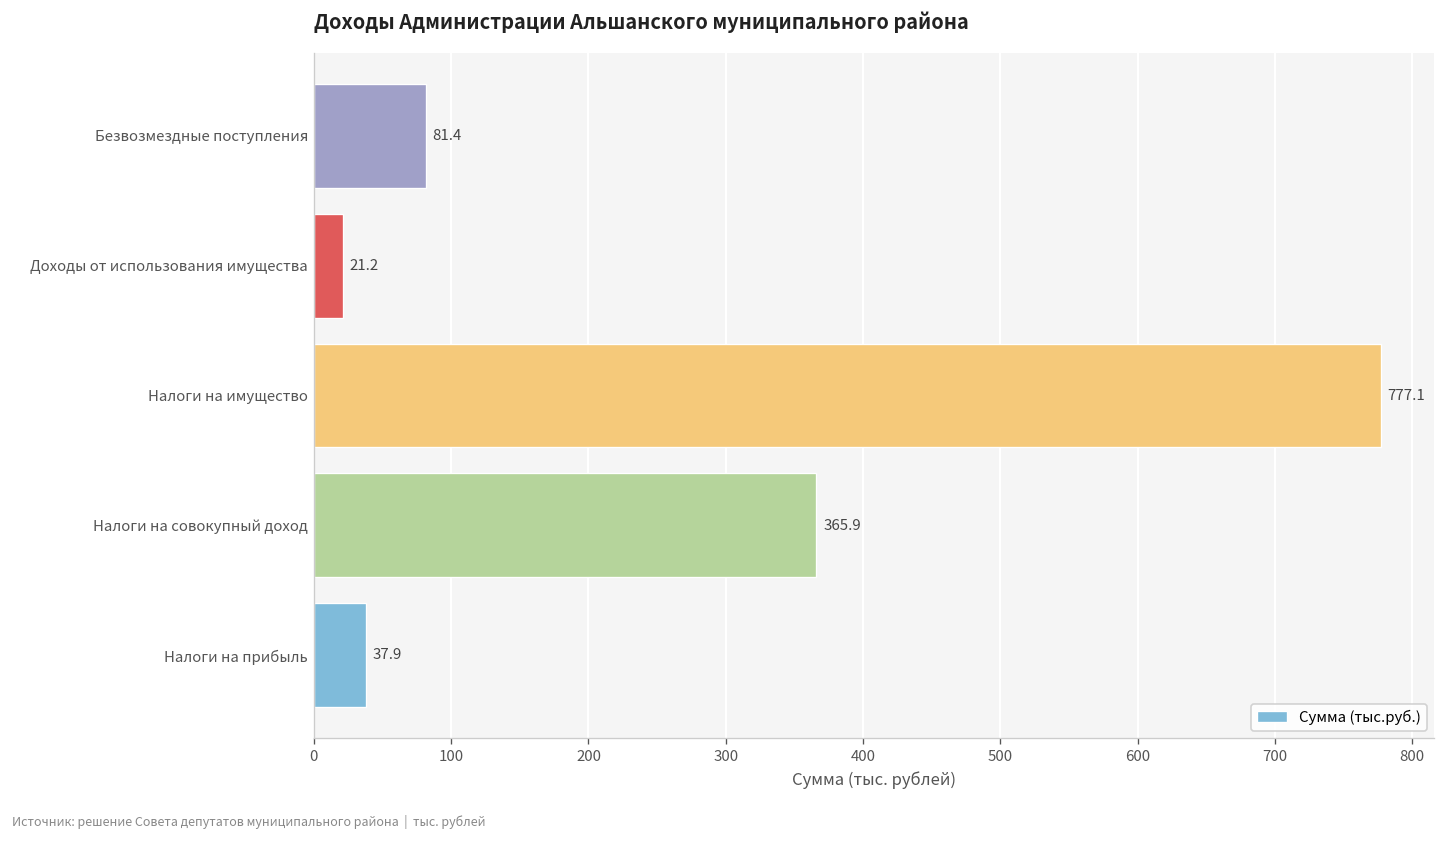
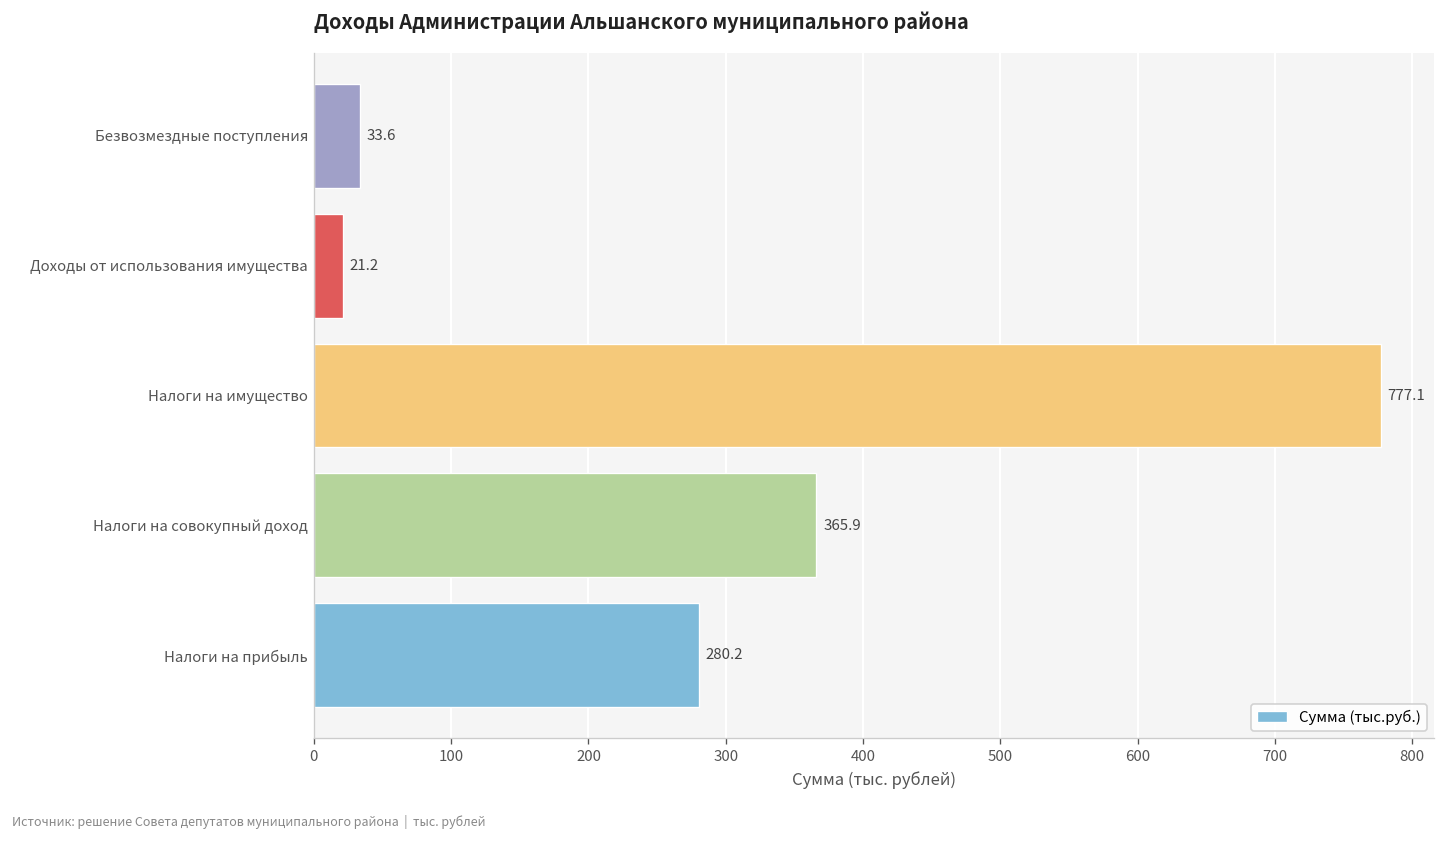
Безвозмездные поступления: 81.4 -> 33.6
Налоги на прибыль: 37.9 -> 280.2
